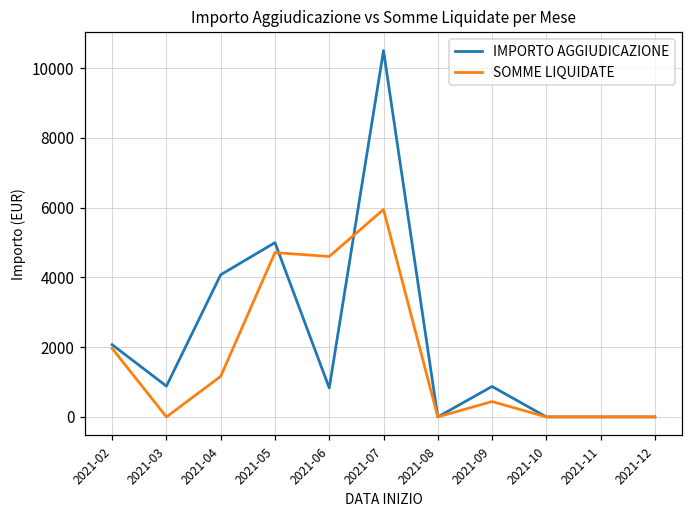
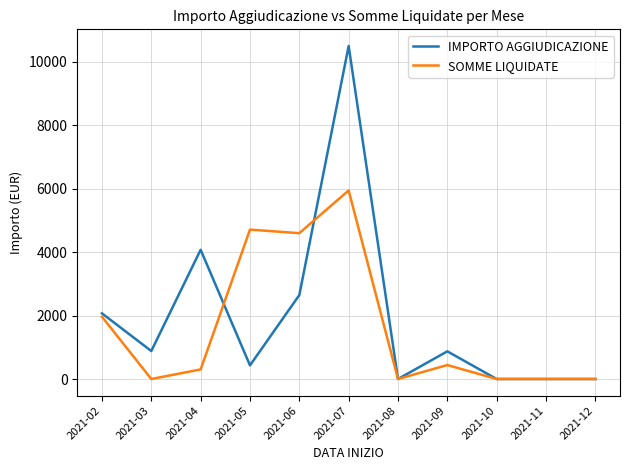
SOMME LIQUIDATE, 2021-04: 1200 -> 300
IMPORTO AGGIUDICAZIONE, 2021-05: 5000 -> 400
IMPORTO AGGIUDICAZIONE, 2021-06: 800 -> 2600
